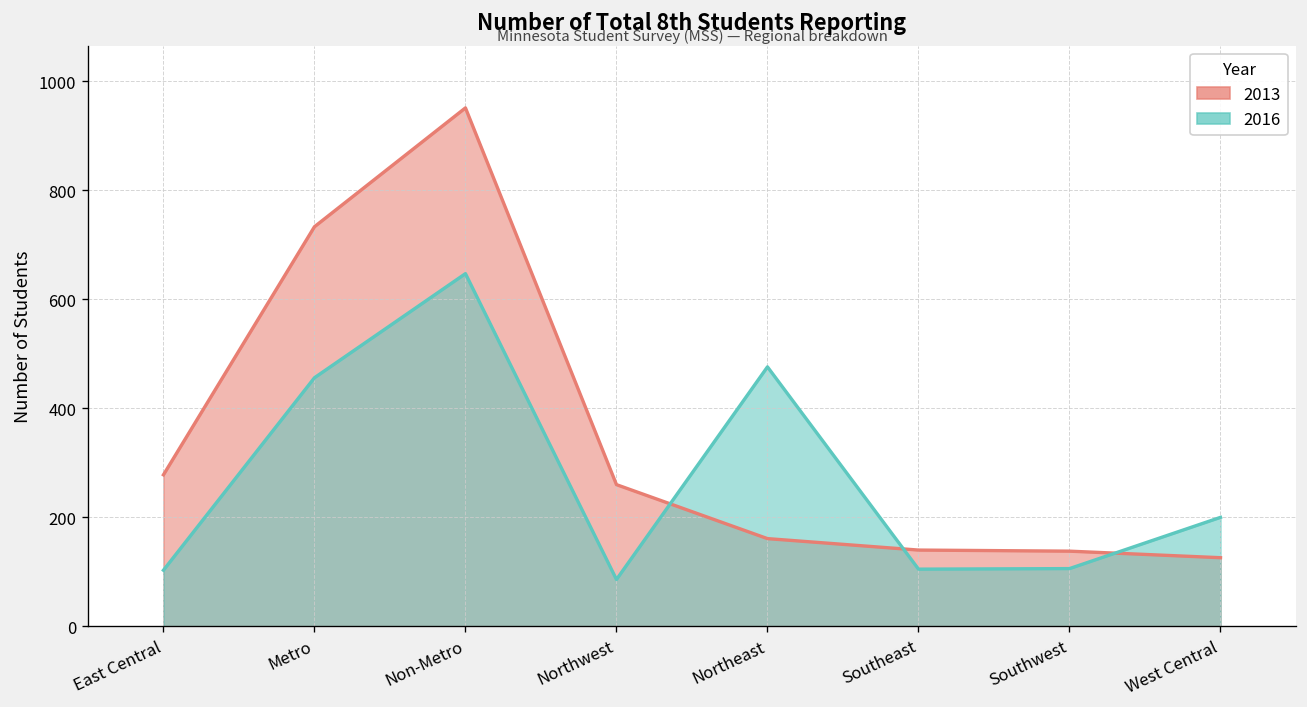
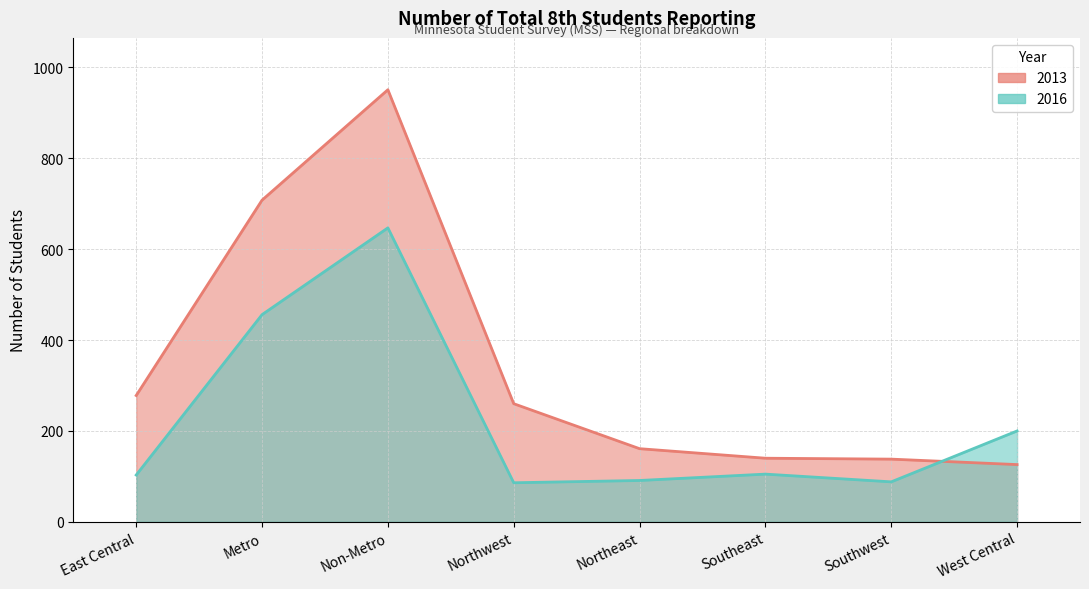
2013, Metro: 730 -> 710
2016, Northeast: 480 -> 90
2016, Southwest: 110 -> 90
